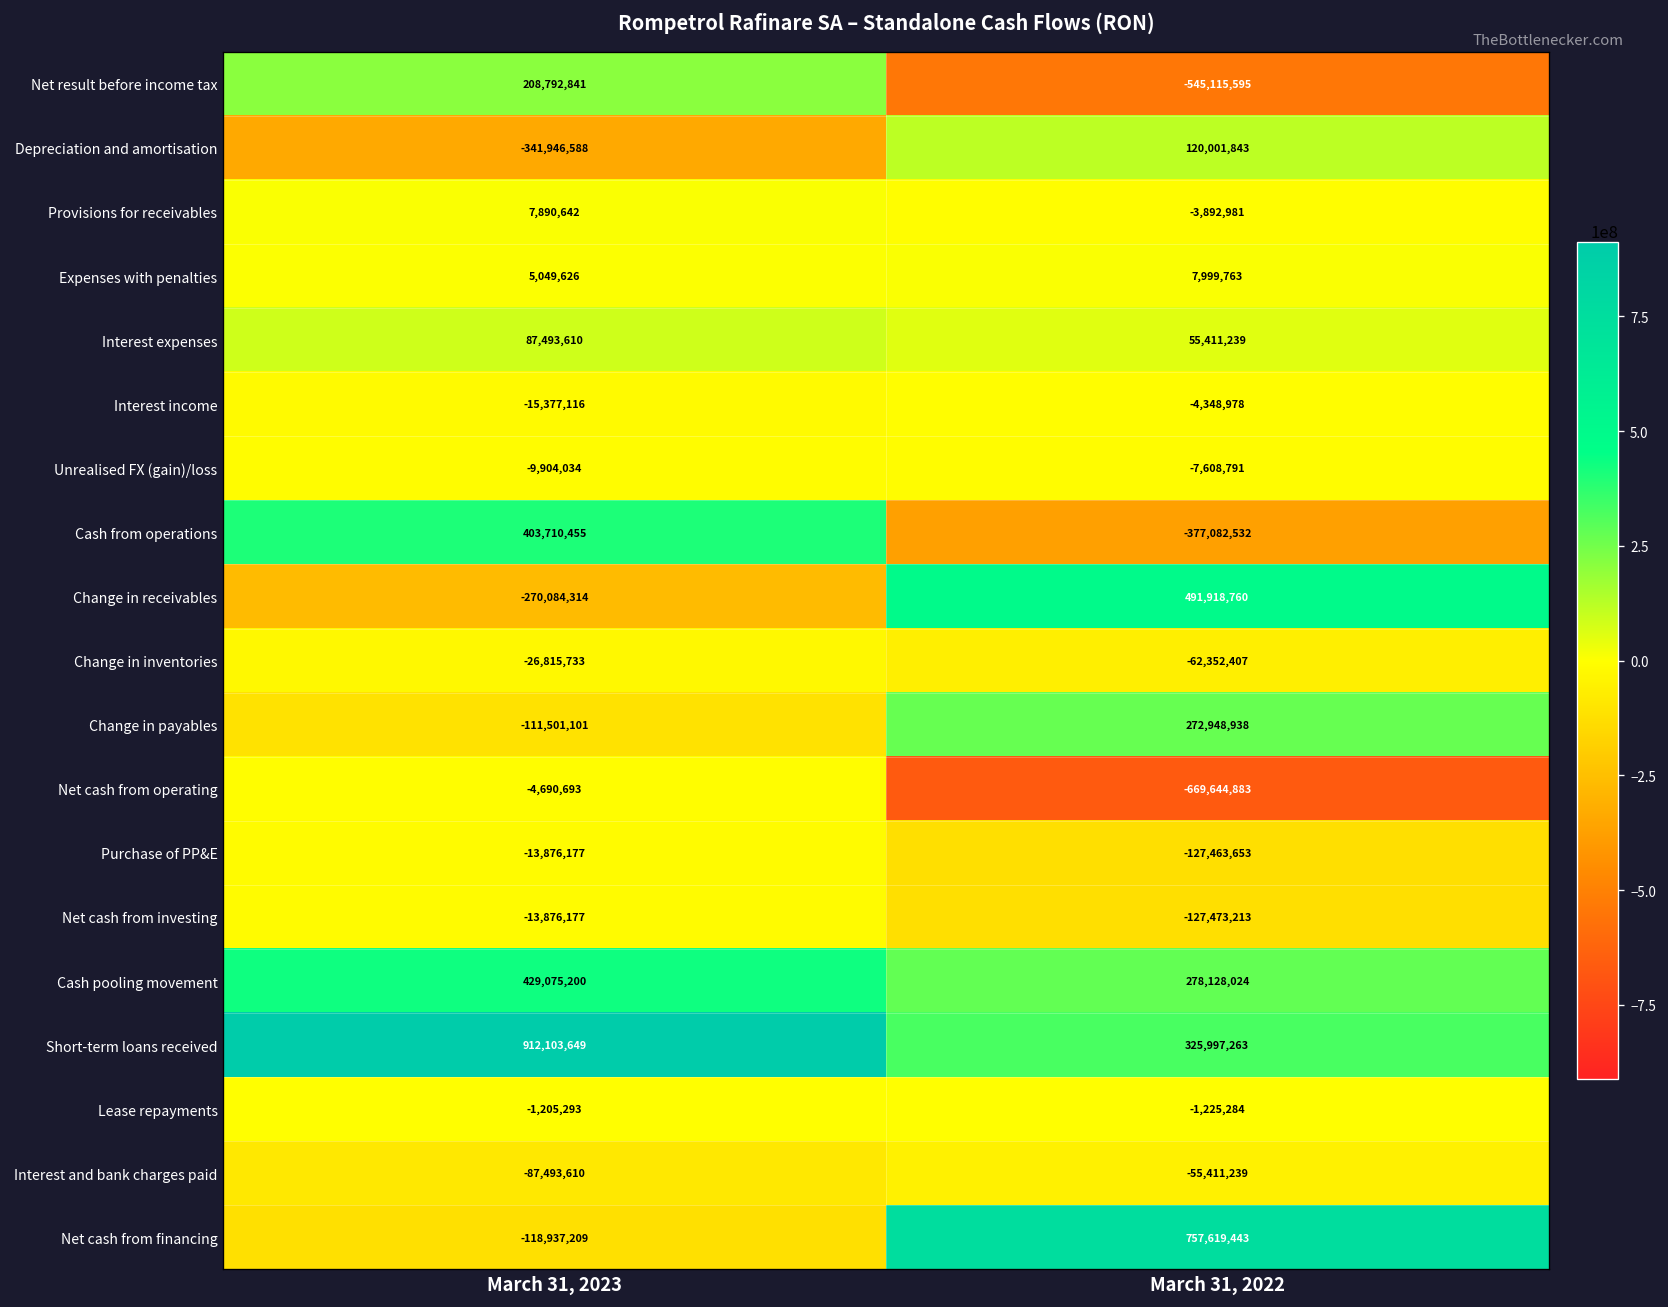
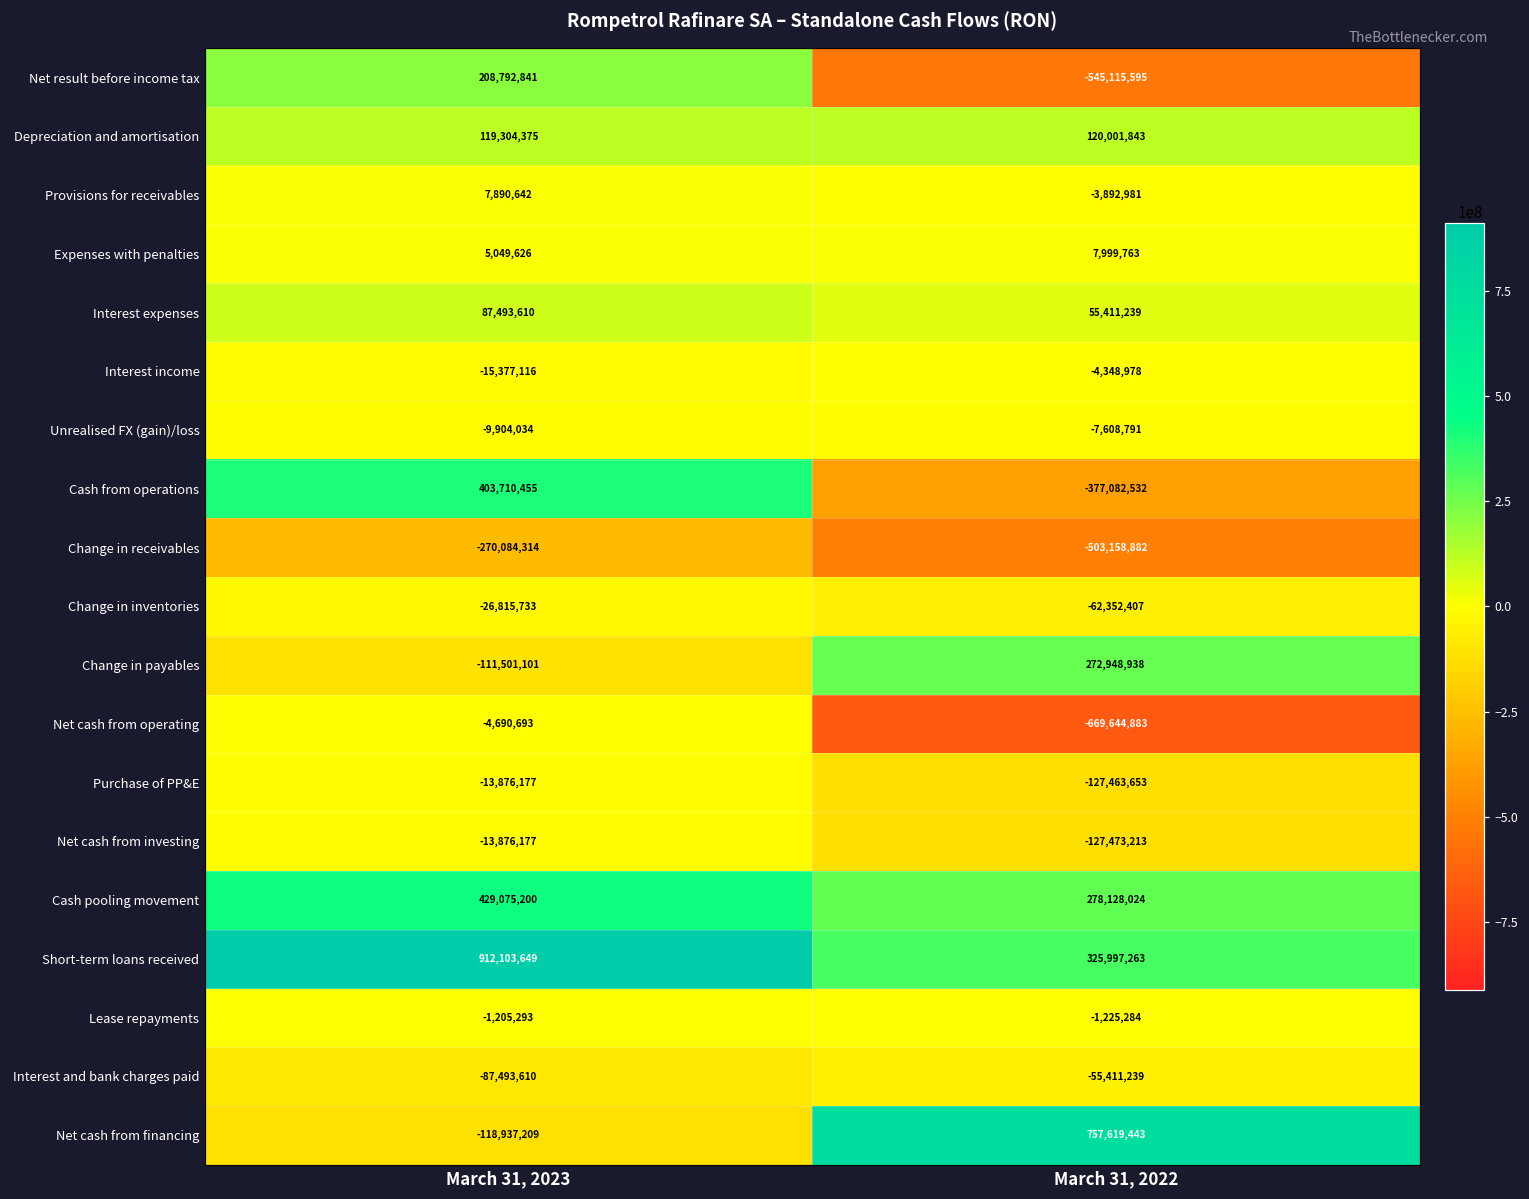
Depreciation and amortisation, March 31, 2023: -341,946,588 -> 119,304,375
Change in receivables, March 31, 2022: 491,918,760 -> -503,158,882
